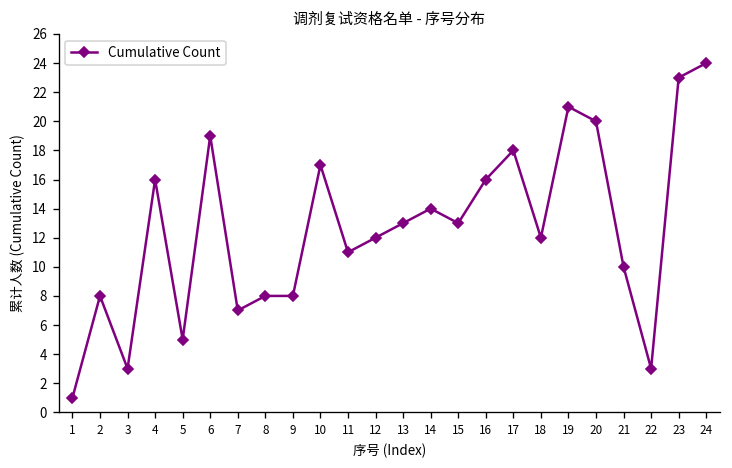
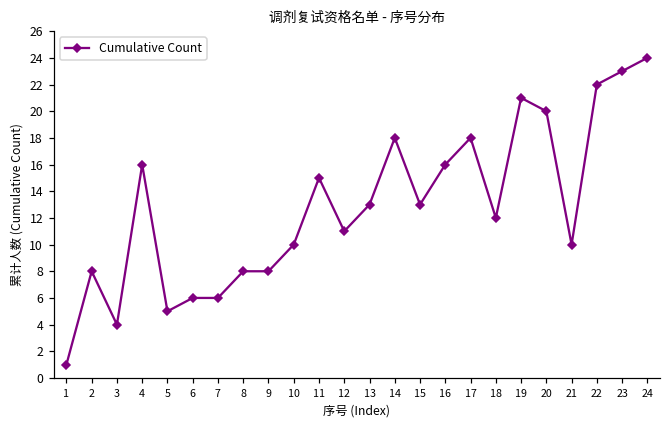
3: 3 -> 4
6: 19 -> 6
7: 7 -> 6
10: 17 -> 10
11: 11 -> 15
12: 12 -> 11
14: 14 -> 18
22: 3 -> 22
